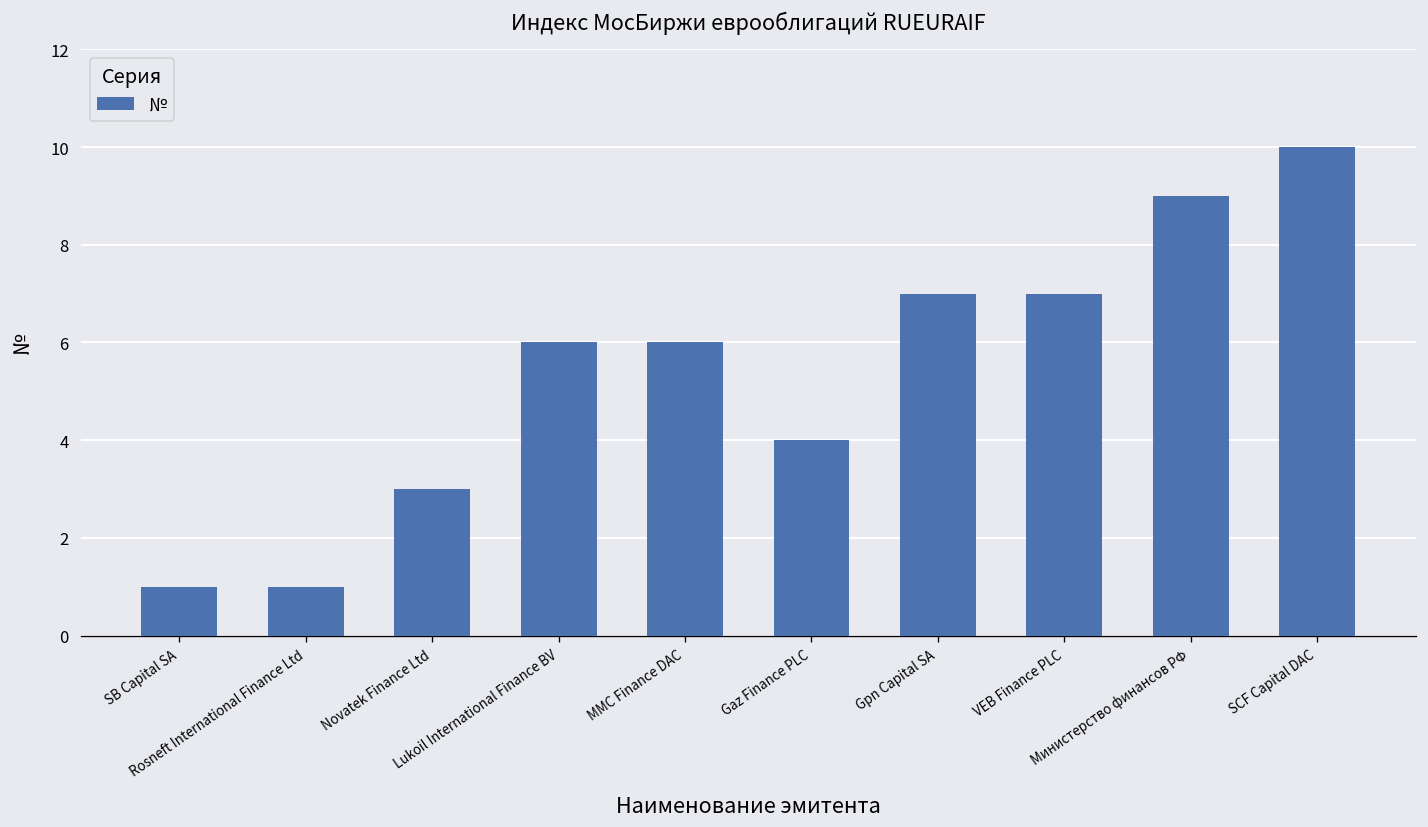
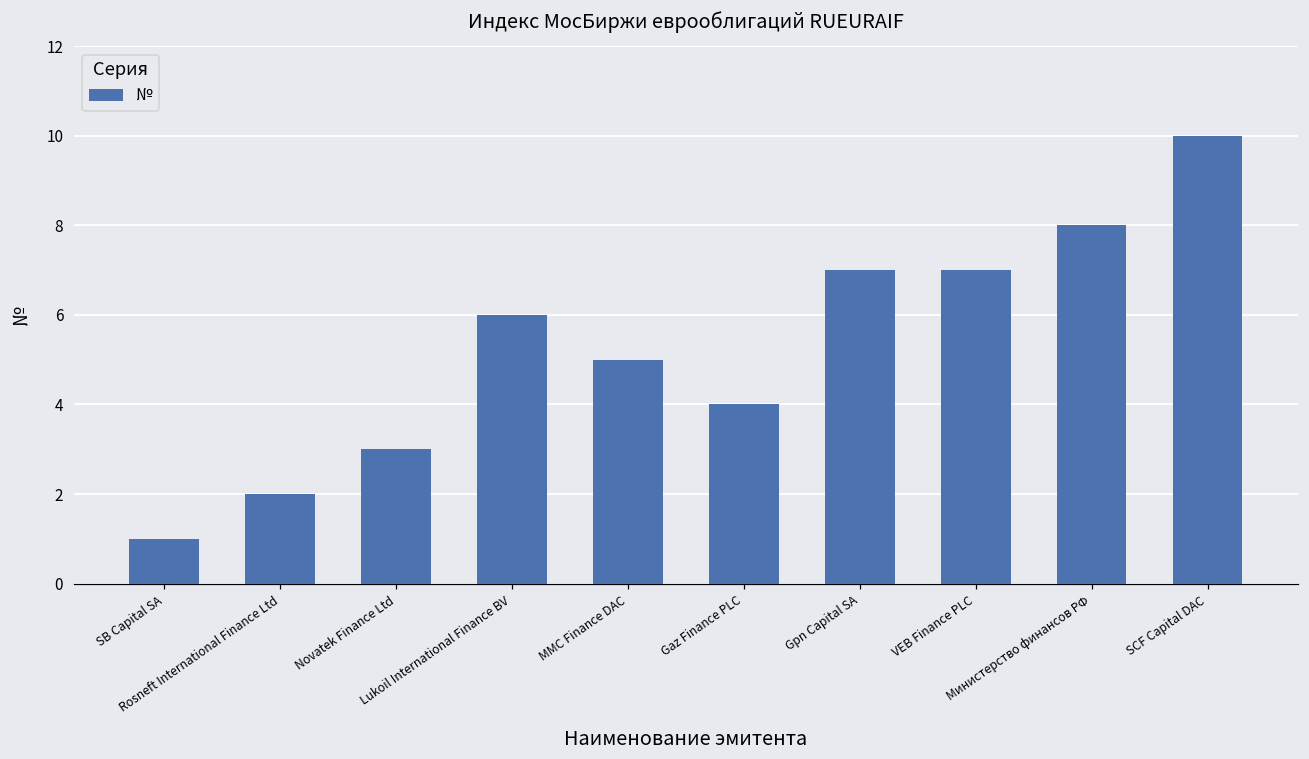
Rosneft International Finance Ltd: 1 -> 2
MMC Finance DAC: 6 -> 5
Министерство финансов РФ: 9 -> 8
